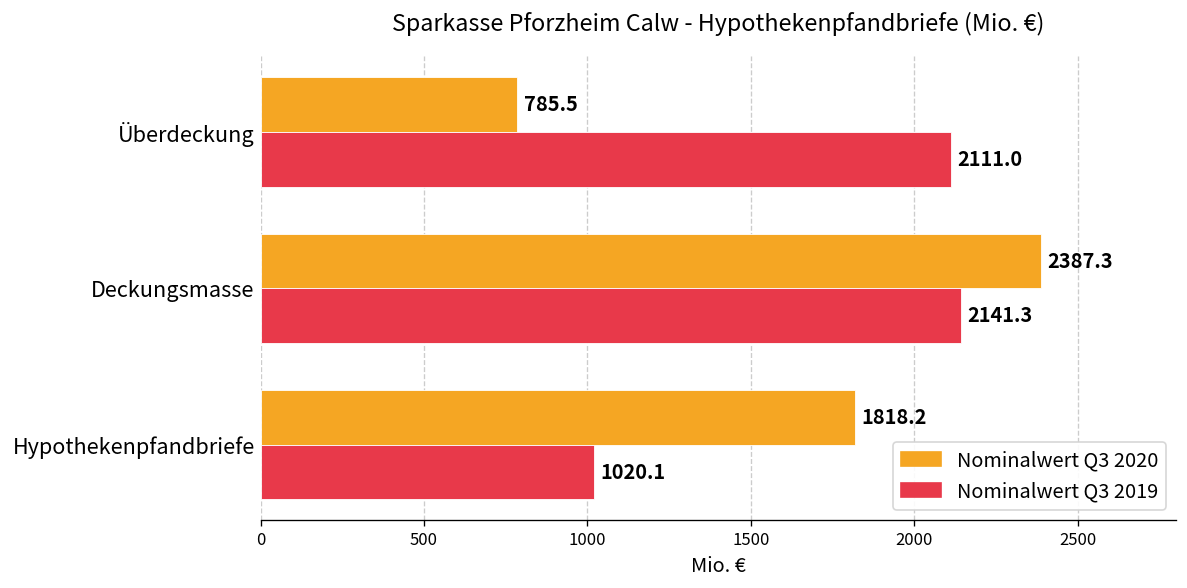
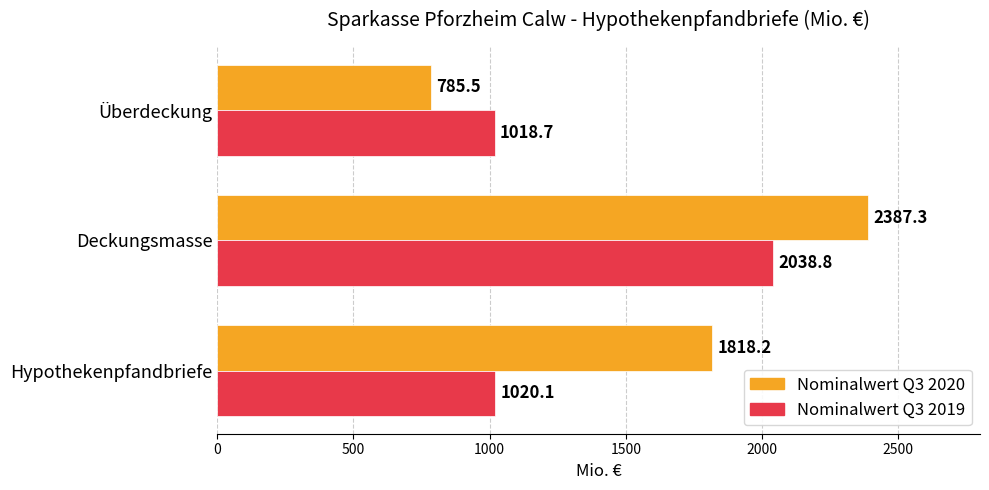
Nominalwert Q3 2019, Überdeckung: 2111.0 -> 1018.7
Nominalwert Q3 2019, Deckungsmasse: 2141.3 -> 2038.8
